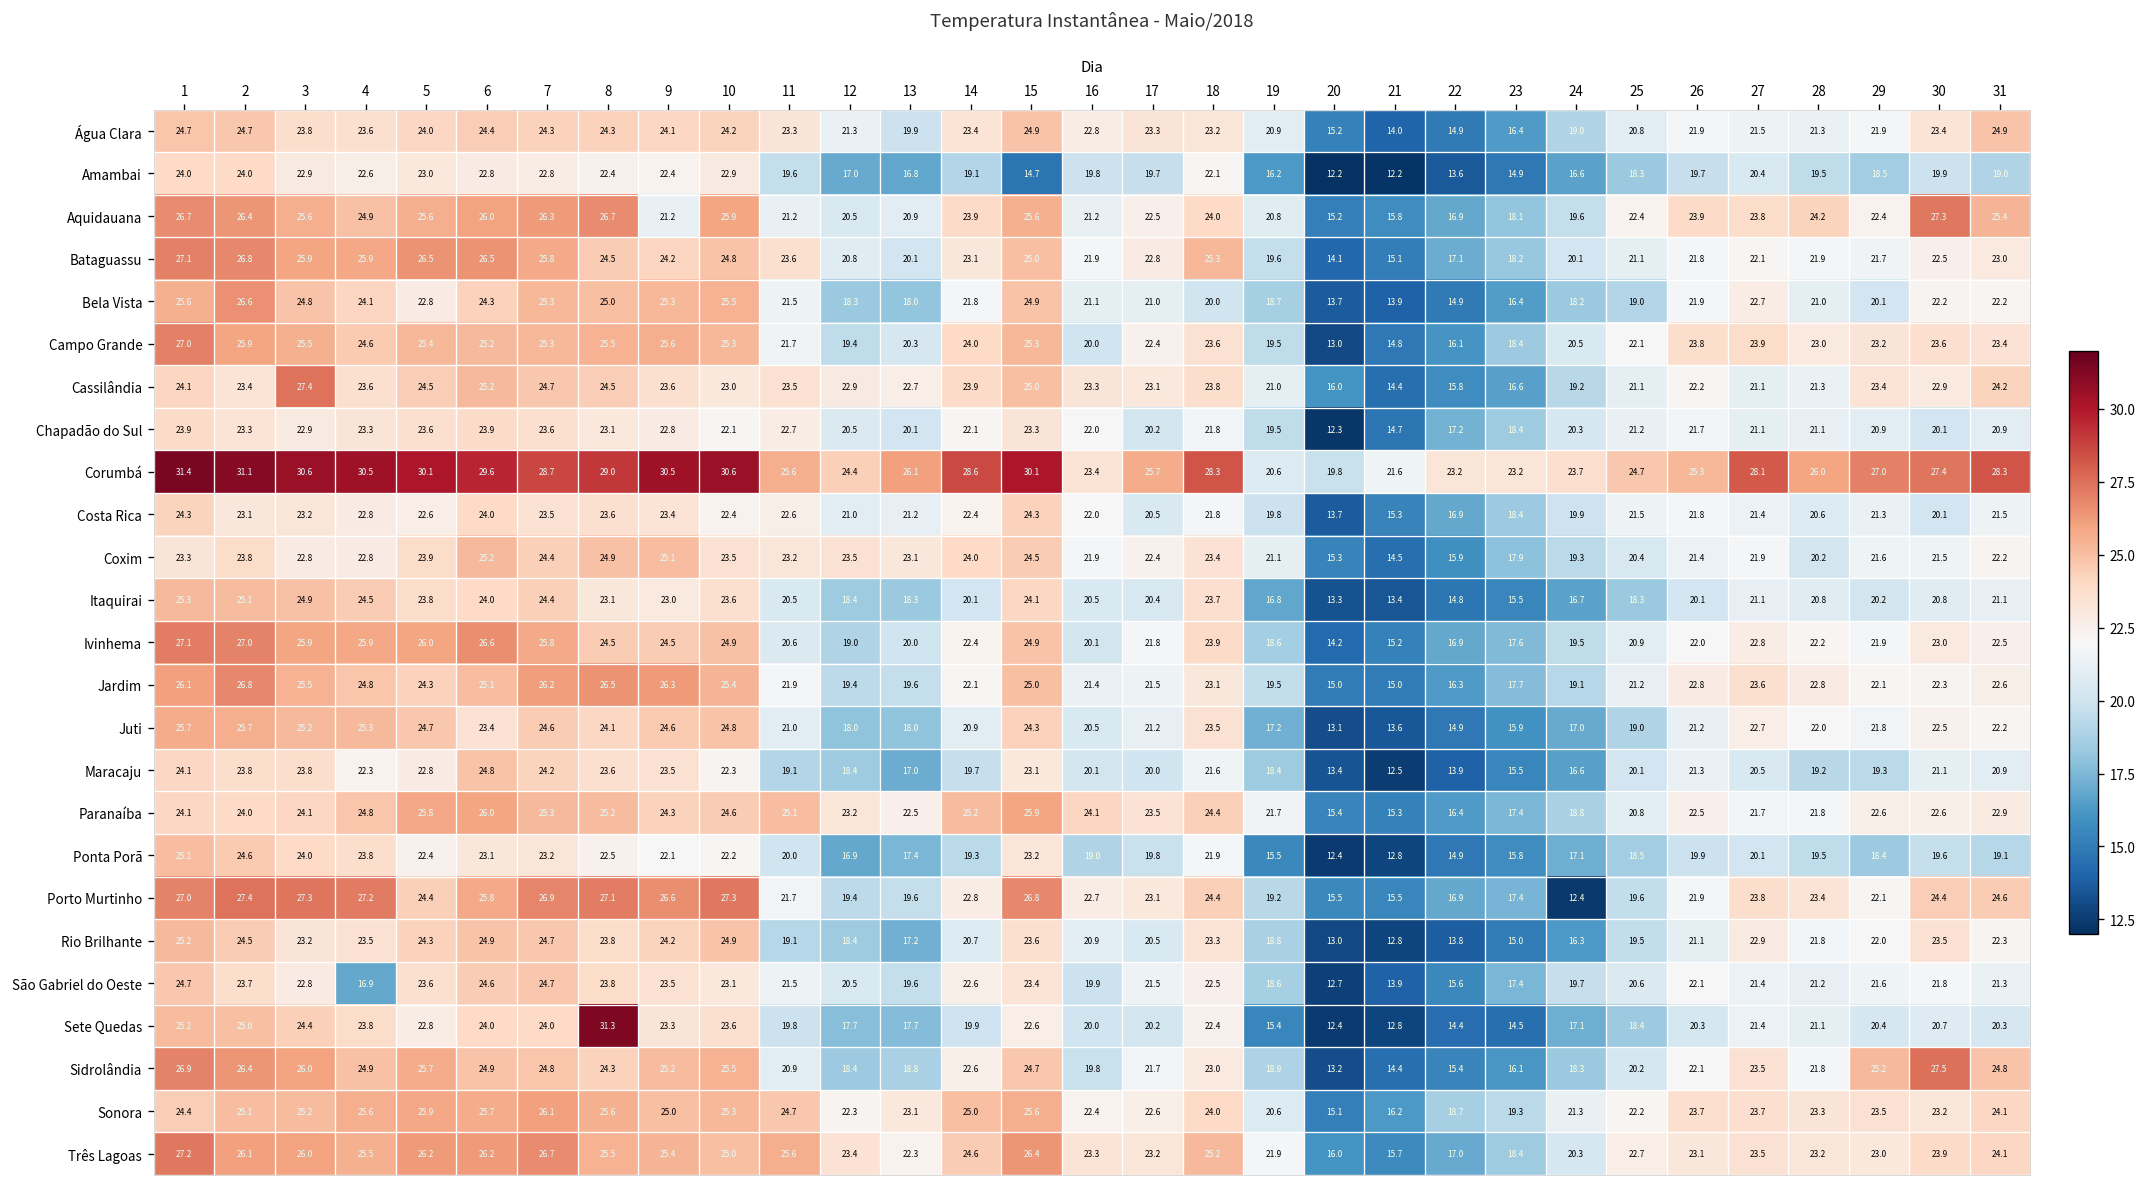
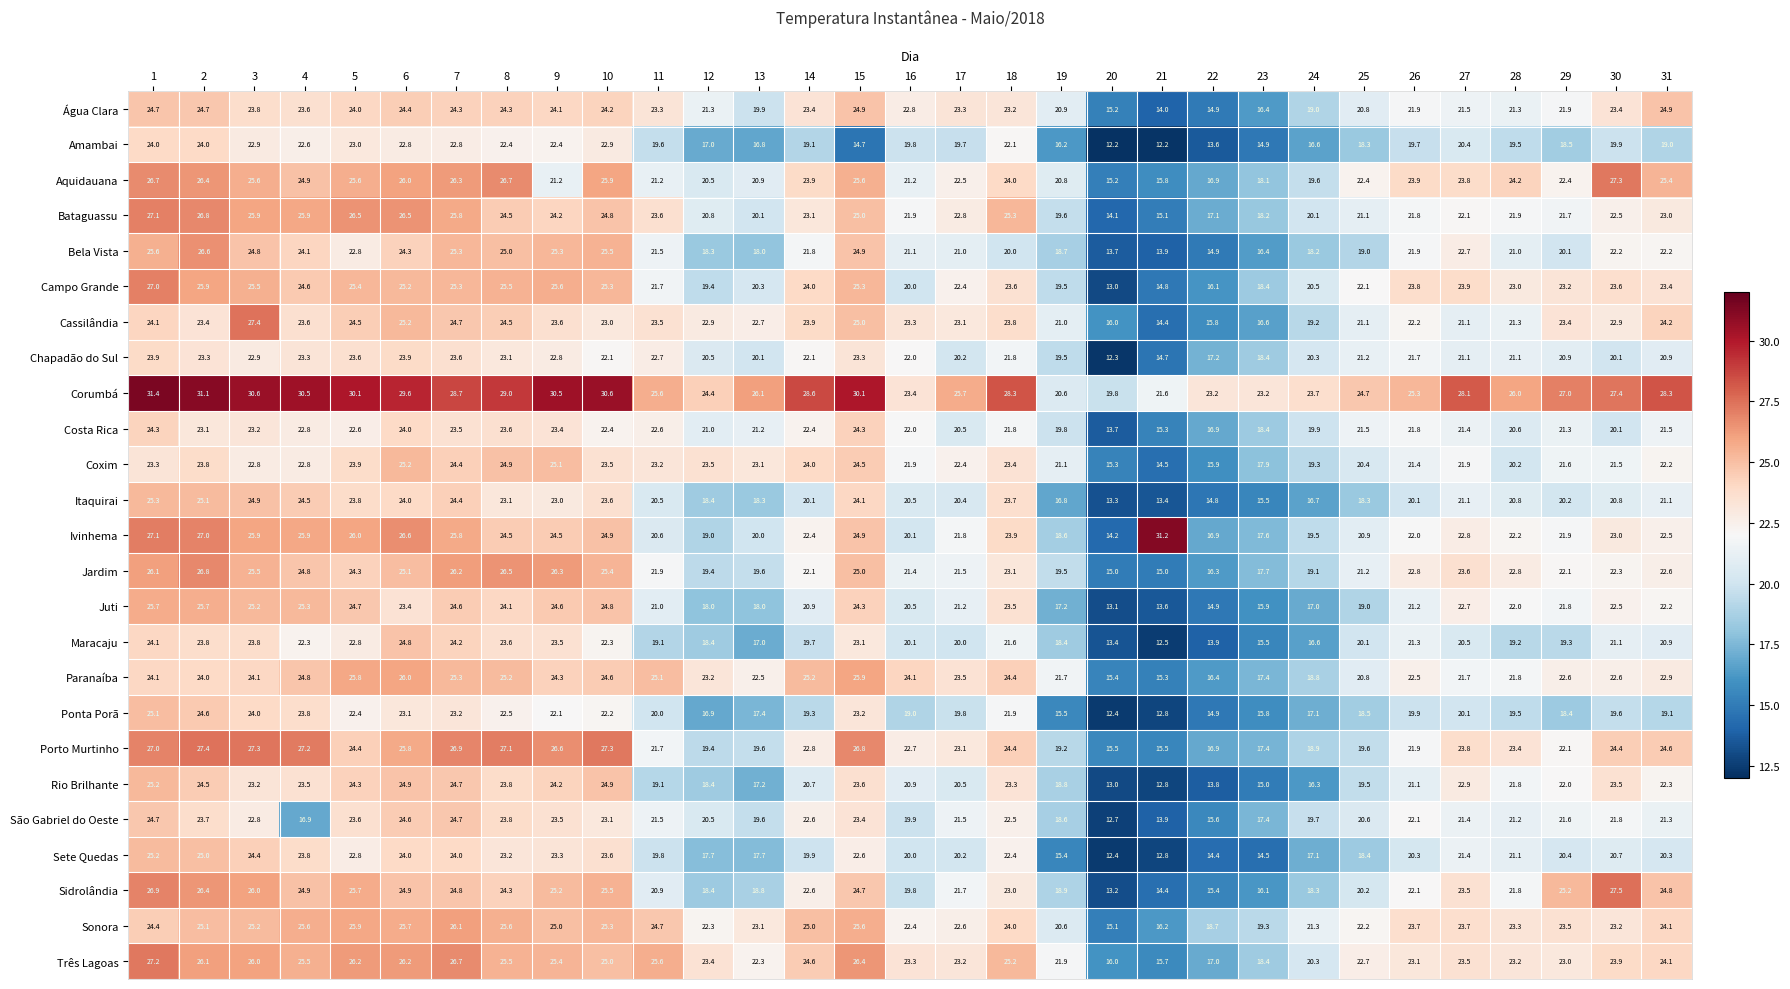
Ivinhema, 21: 15.2 -> 31.2
Porto Murtinho, 24: 12.4 -> 18.9
Sete Quedas, 8: 31.3 -> 23.2
